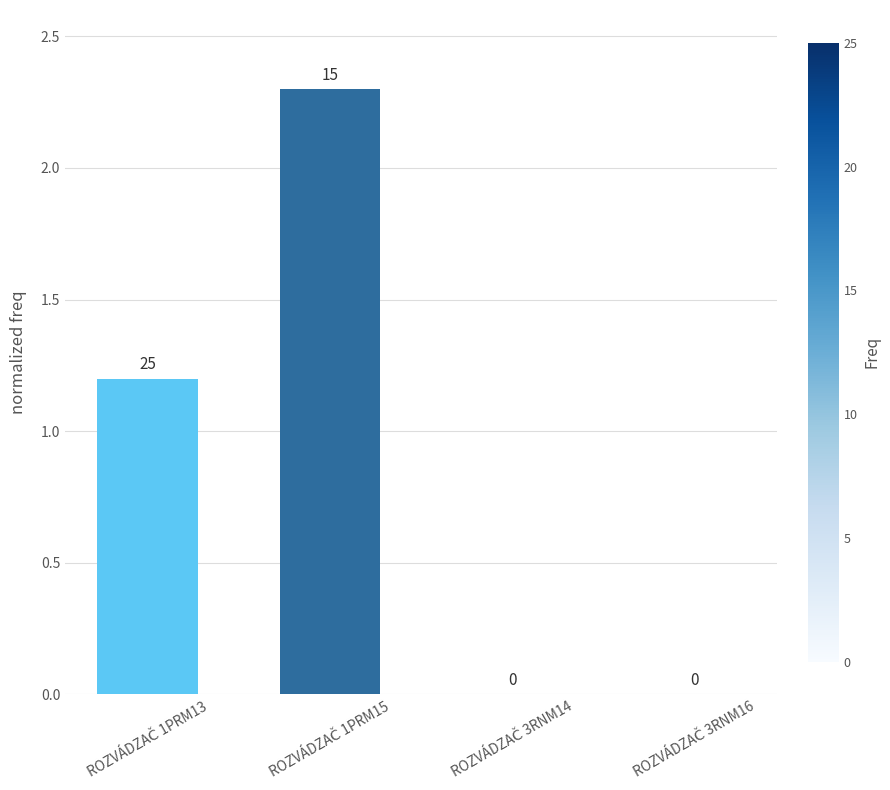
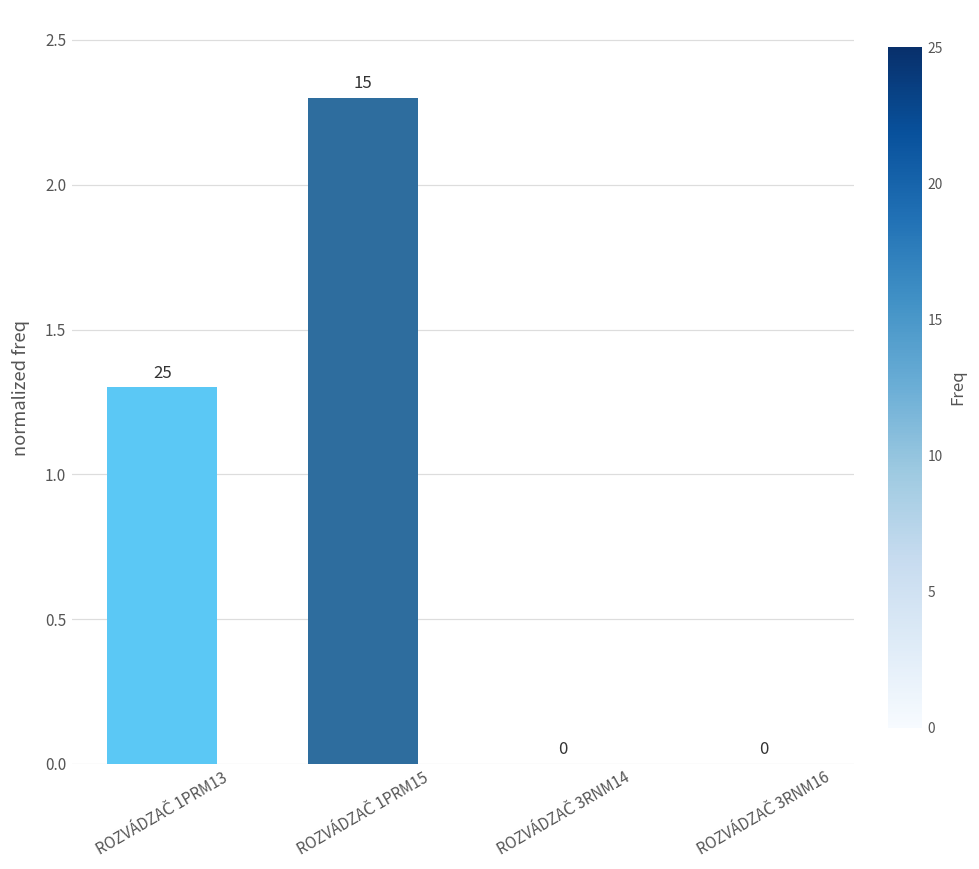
ROZVÁDZAČ 1PRM13: 1.2 -> 1.3
